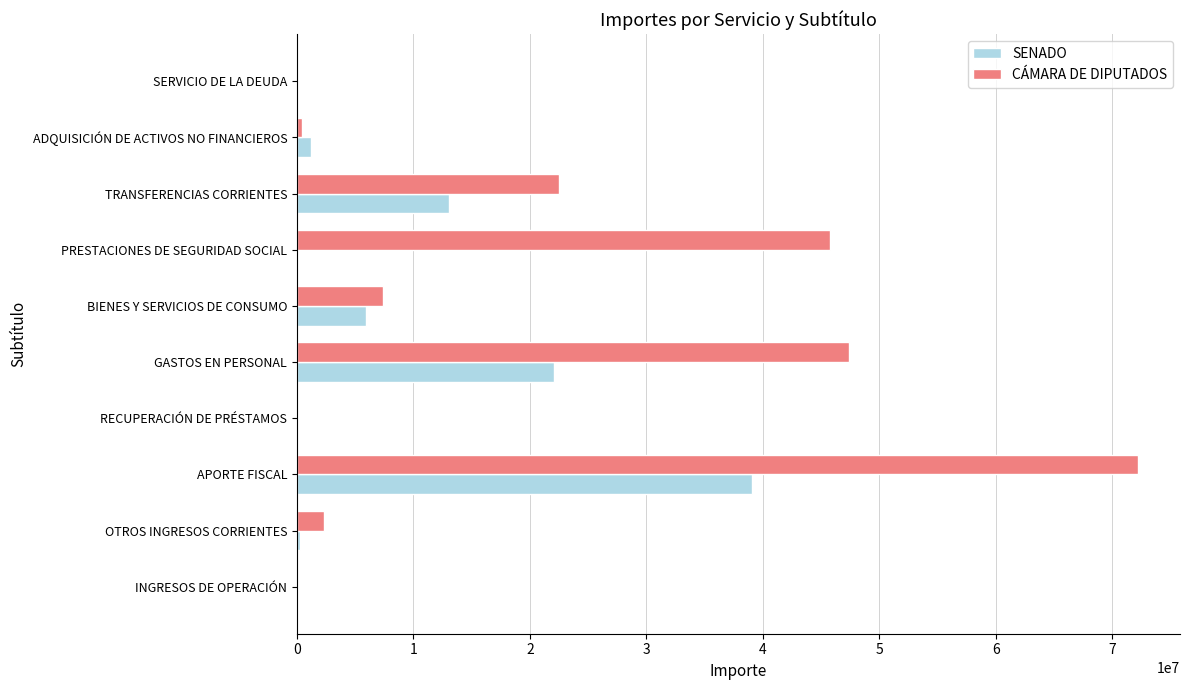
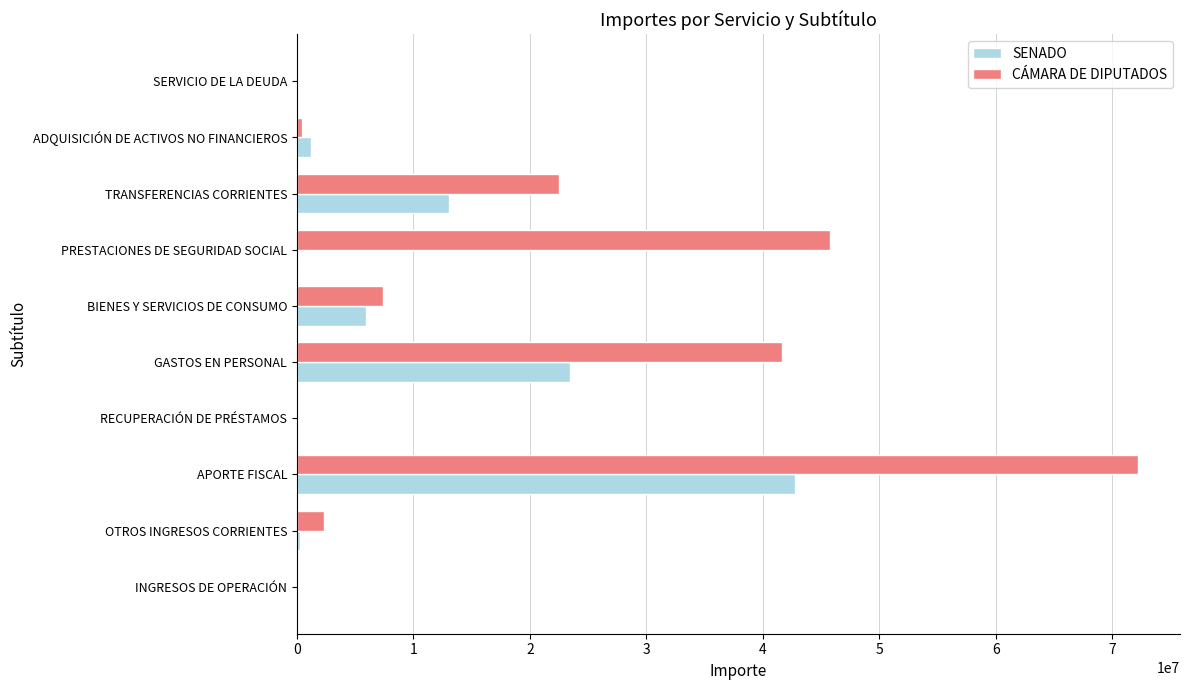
CÁMARA DE DIPUTADOS, GASTOS EN PERSONAL: 47400000 -> 41700000
SENADO, GASTOS EN PERSONAL: 22100000 -> 23400000
SENADO, APORTE FISCAL: 39100000 -> 42700000
